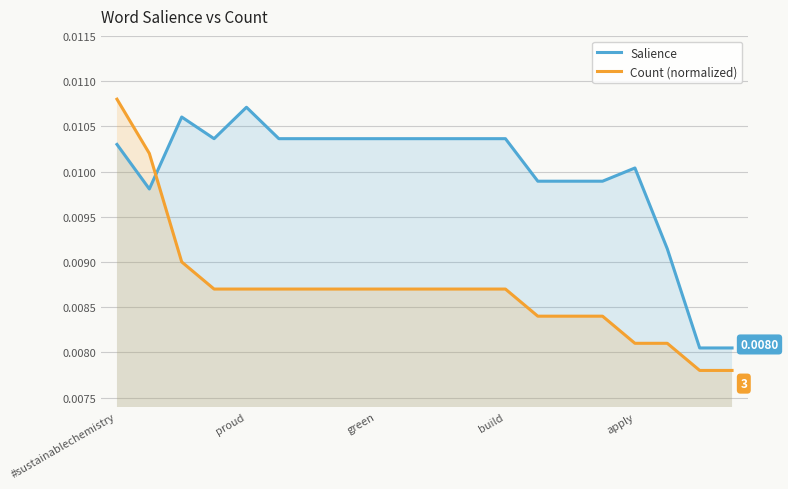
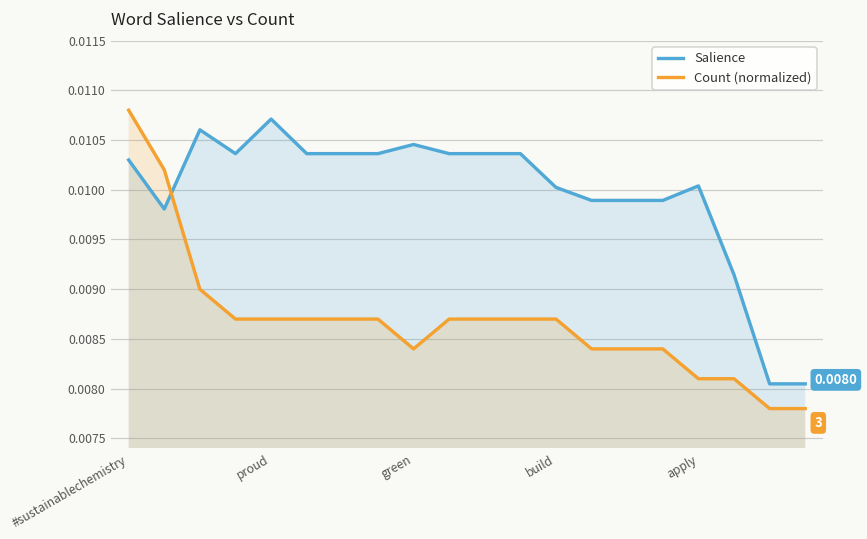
Salience, green: 0.0104 -> 0.0105
Count (normalized), green: 0.0087 -> 0.0084
Salience, build: 0.0104 -> 0.0100
